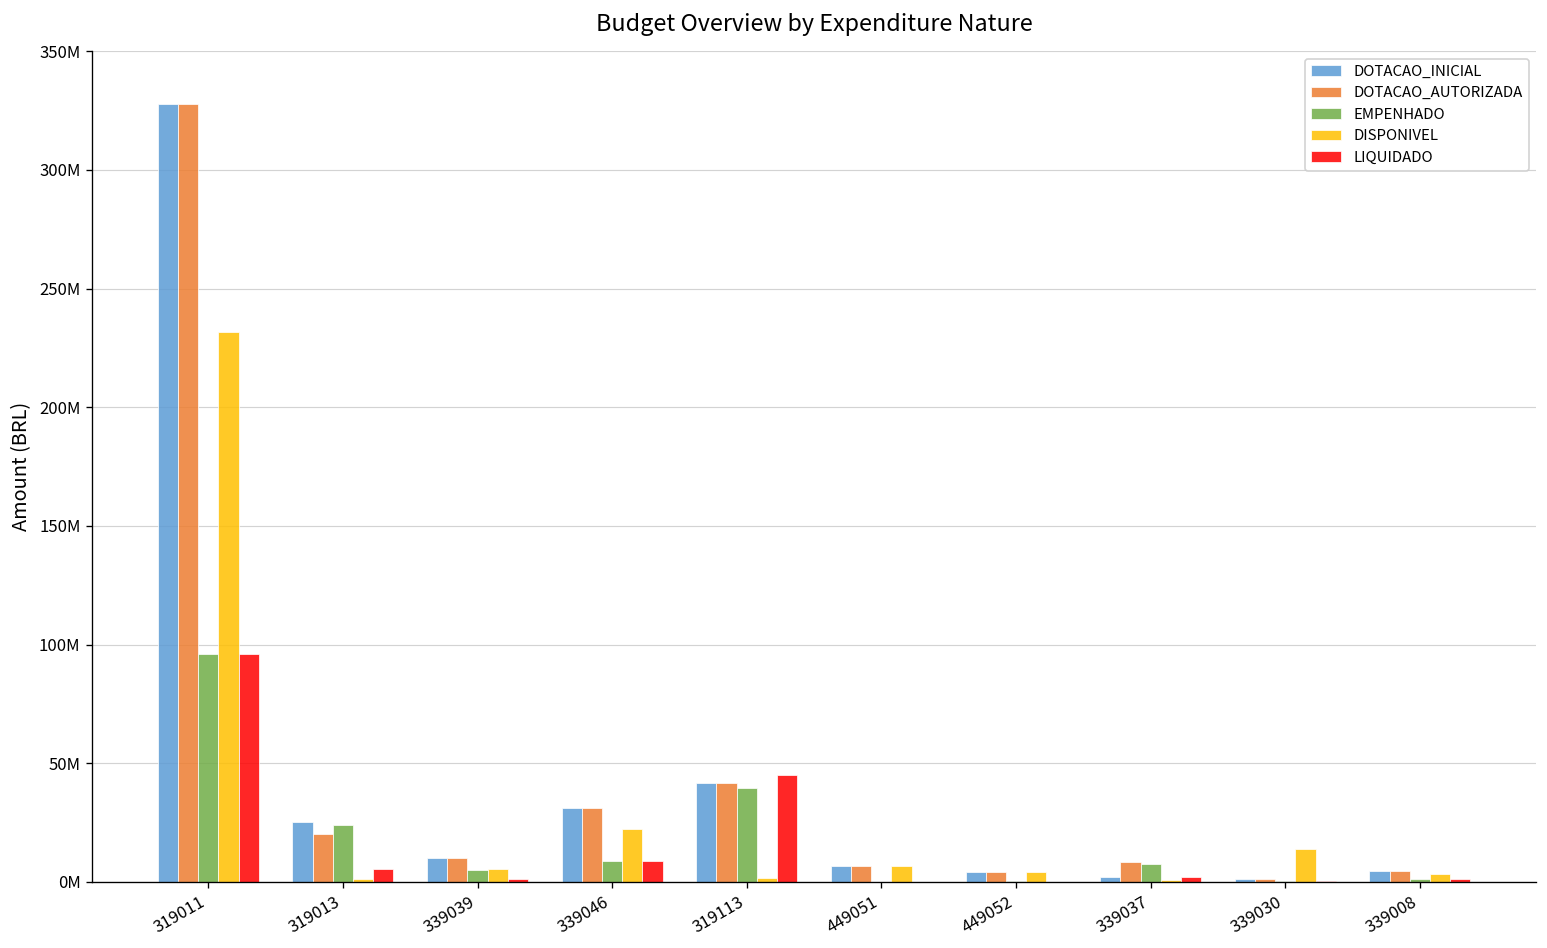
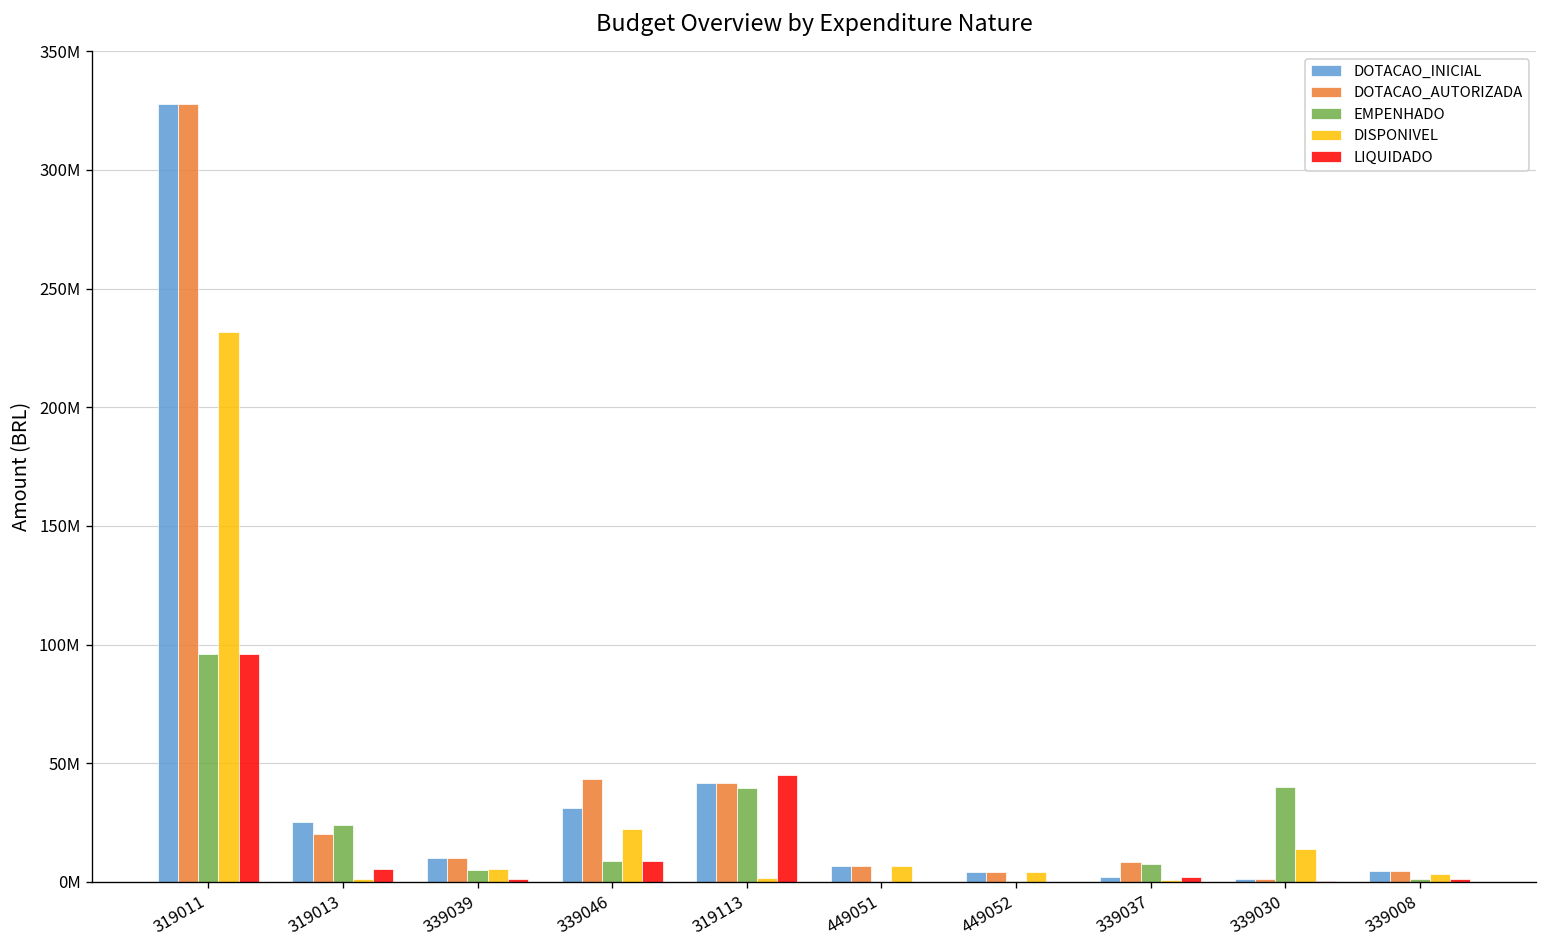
DOTACAO_AUTORIZADA, 339046: 31000000 -> 43000000
EMPENHADO, 339030: 1000000 -> 40000000
